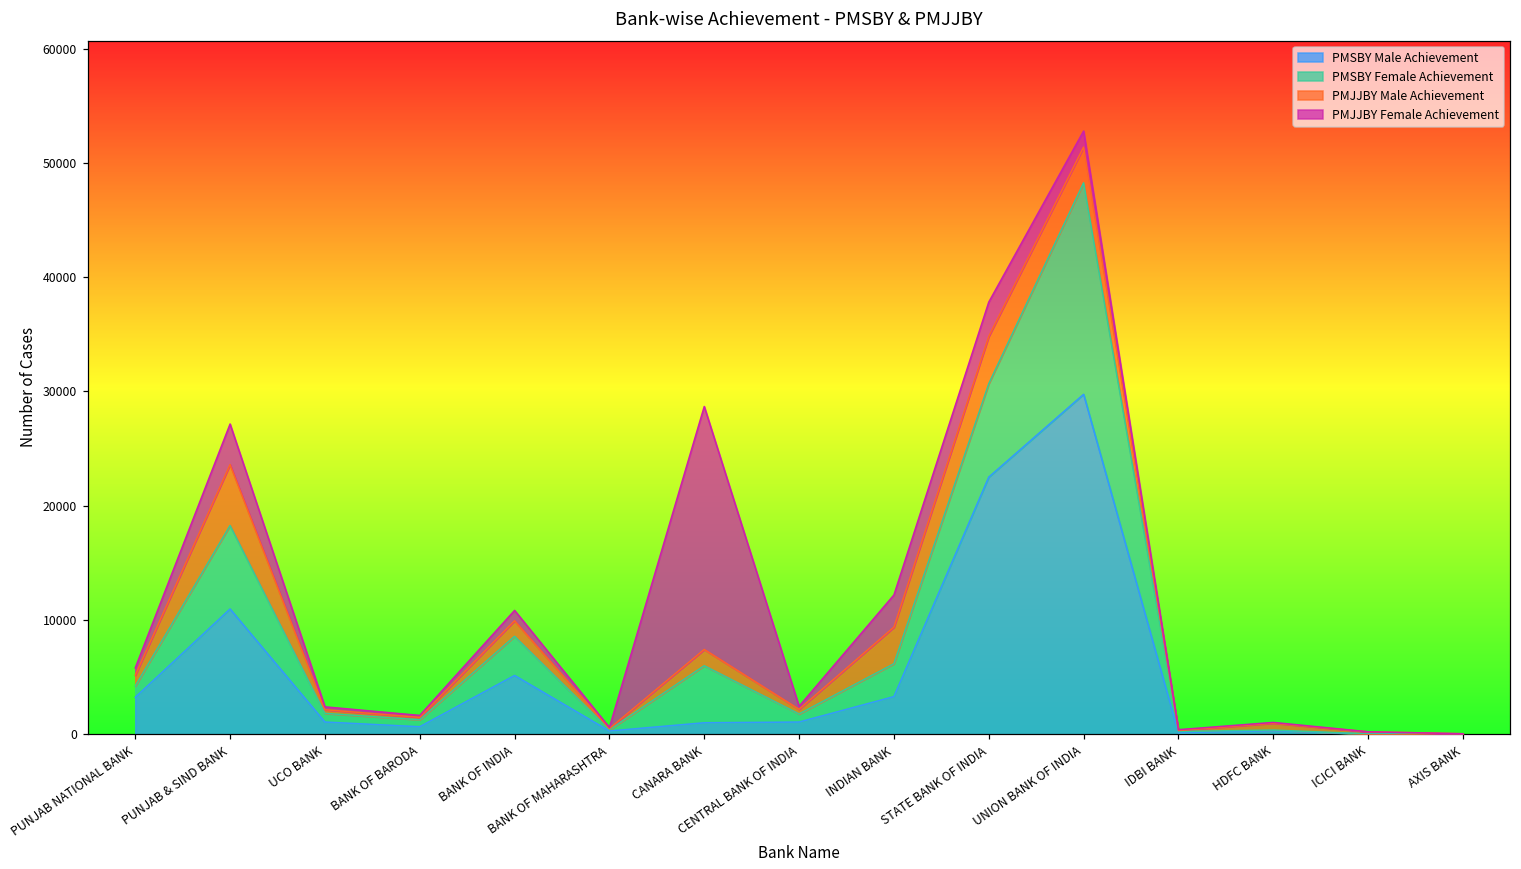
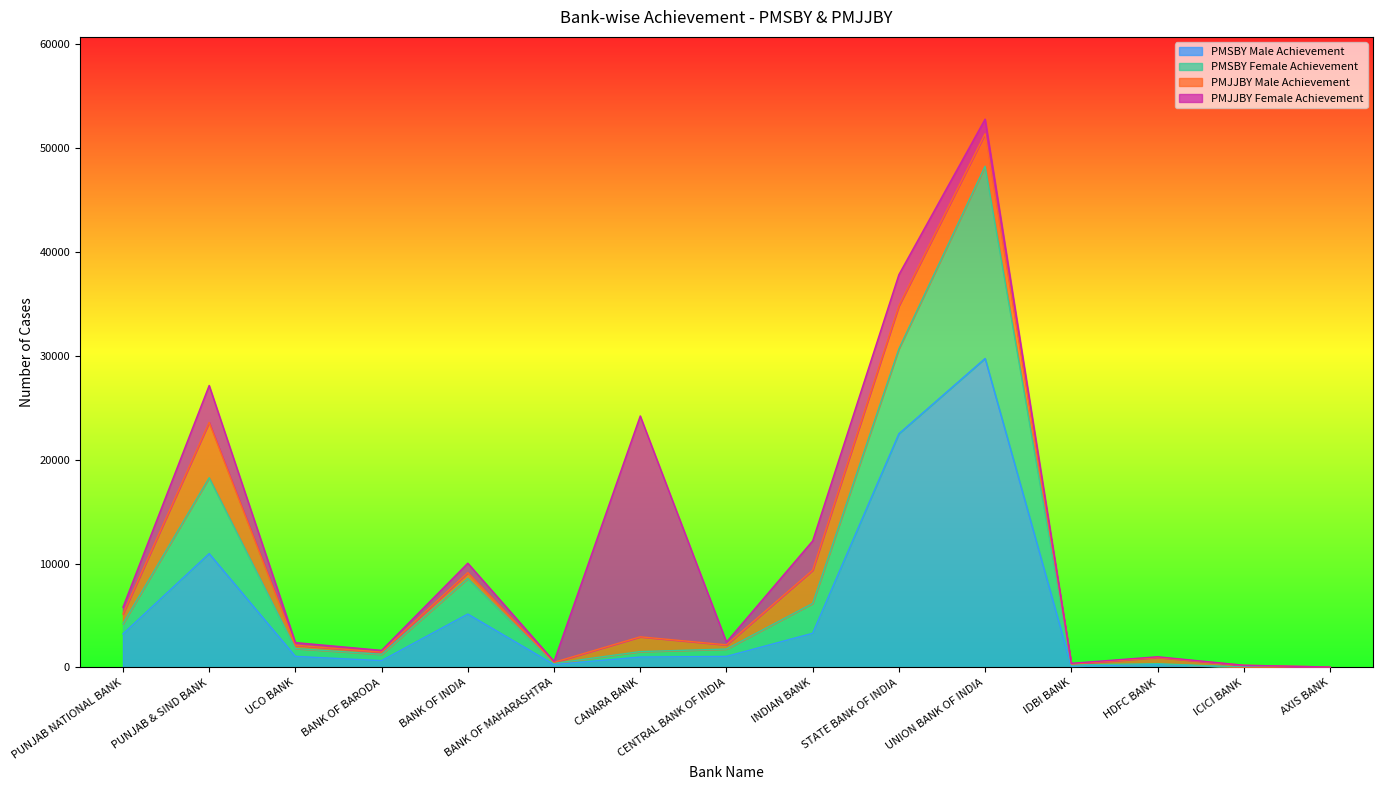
PMJJBY Male Achievement, BANK OF INDIA: 1400 -> 600
PMSBY Female Achievement, CANARA BANK: 5000 -> 500
